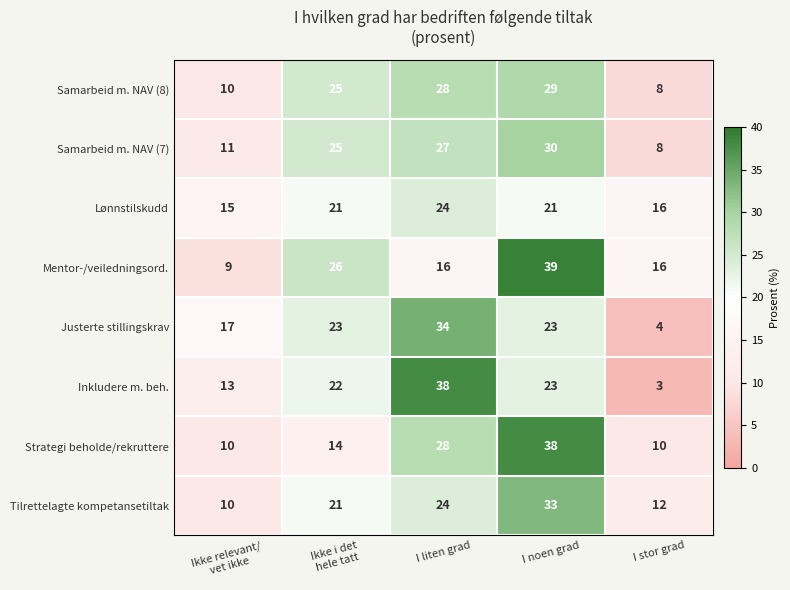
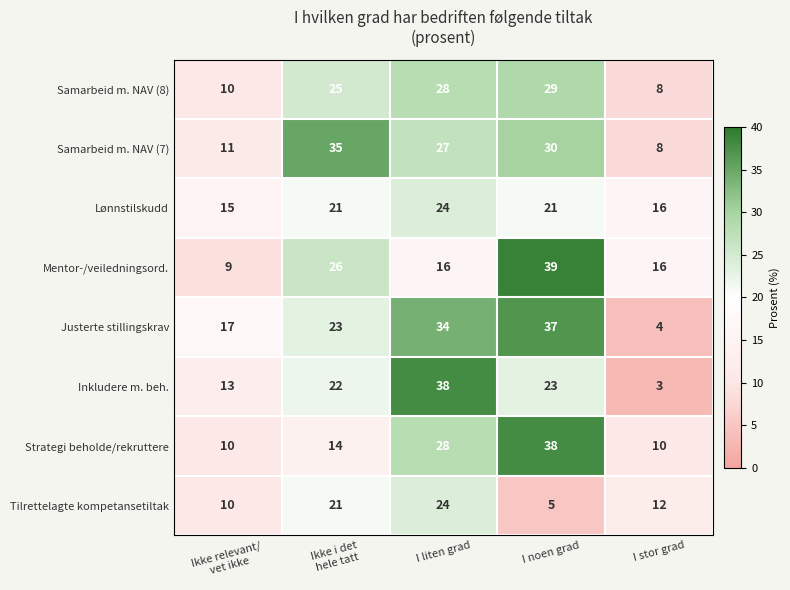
Samarbeid m. NAV (7), Ikke i det hele tatt: 25 -> 35
Justerte stillingskrav, I noen grad: 23 -> 37
Tilrettelagte kompetansetiltak, I noen grad: 33 -> 5
